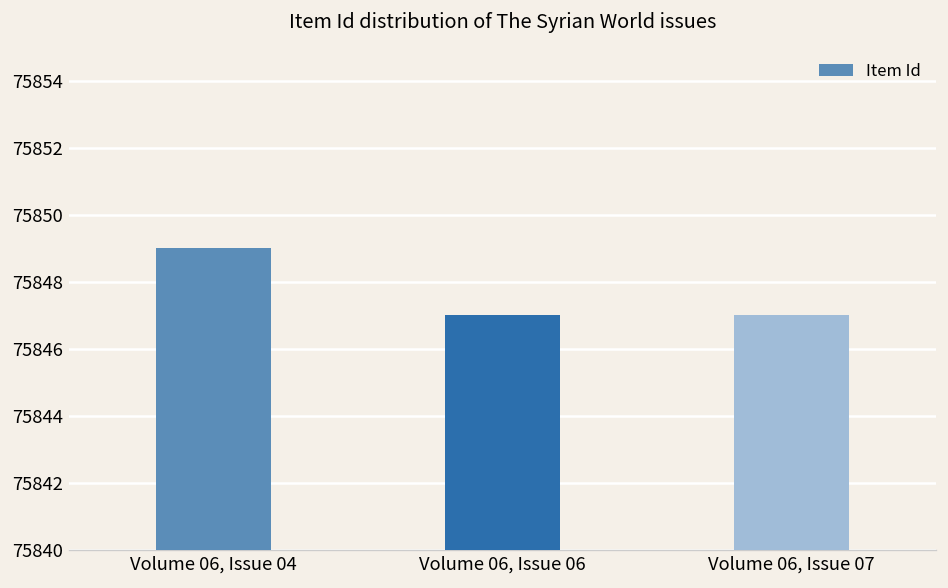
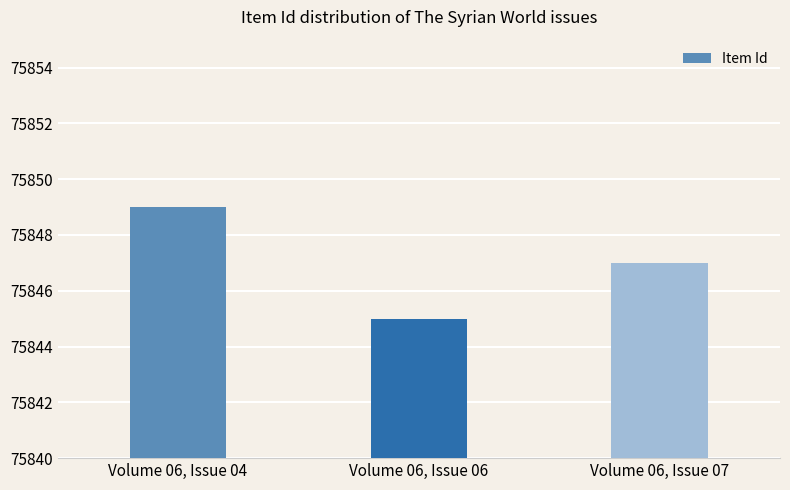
Volume 06, Issue 06: 75847 -> 75845
